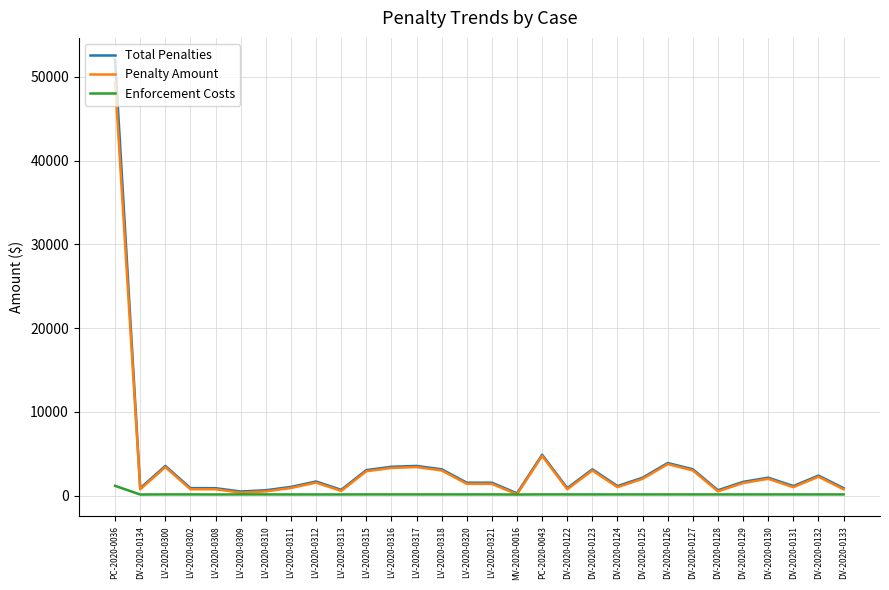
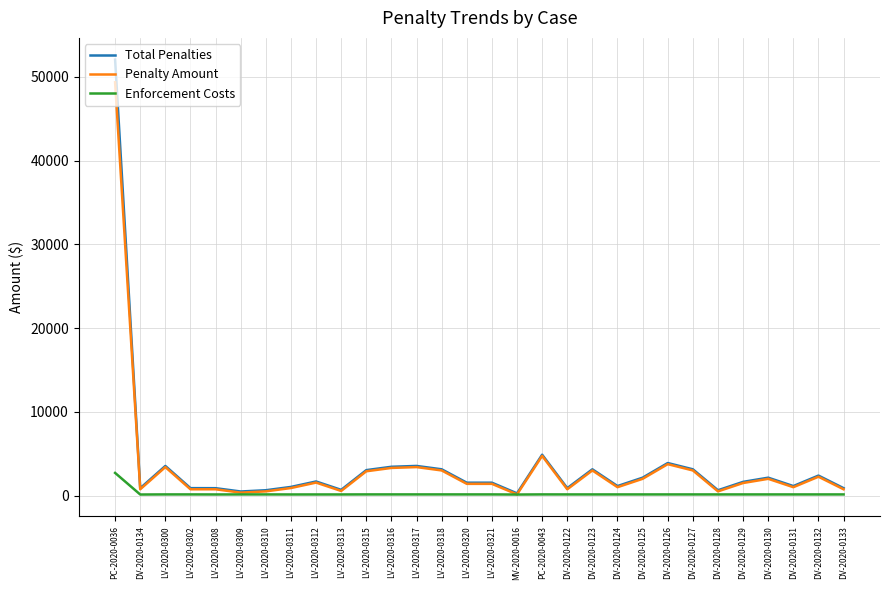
Enforcement Costs, PC-2020-0036: 1000 -> 3000
